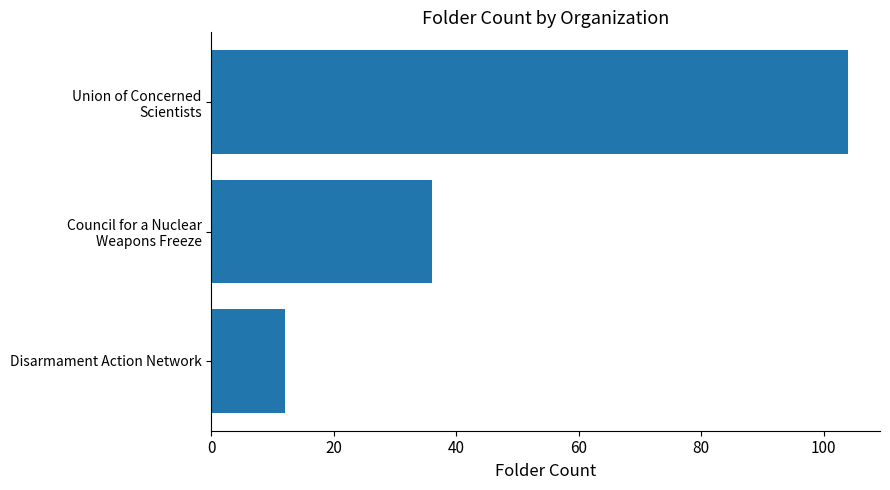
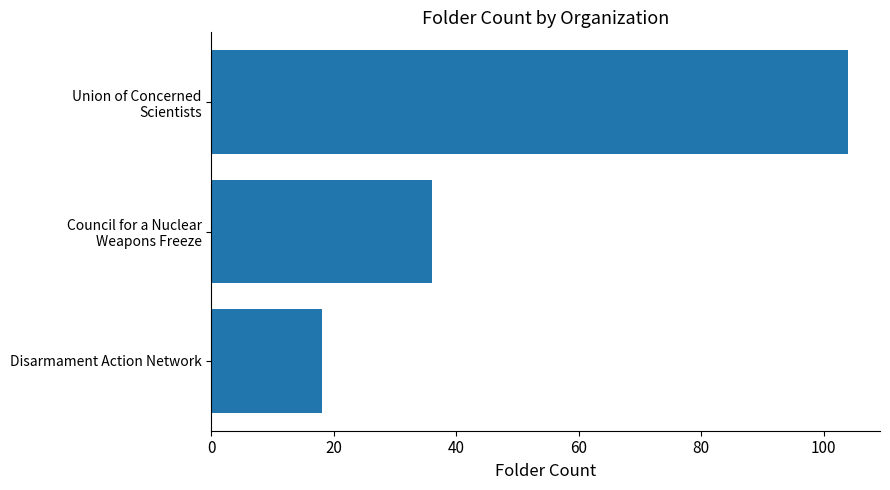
Disarmament Action Network: 12 -> 18
